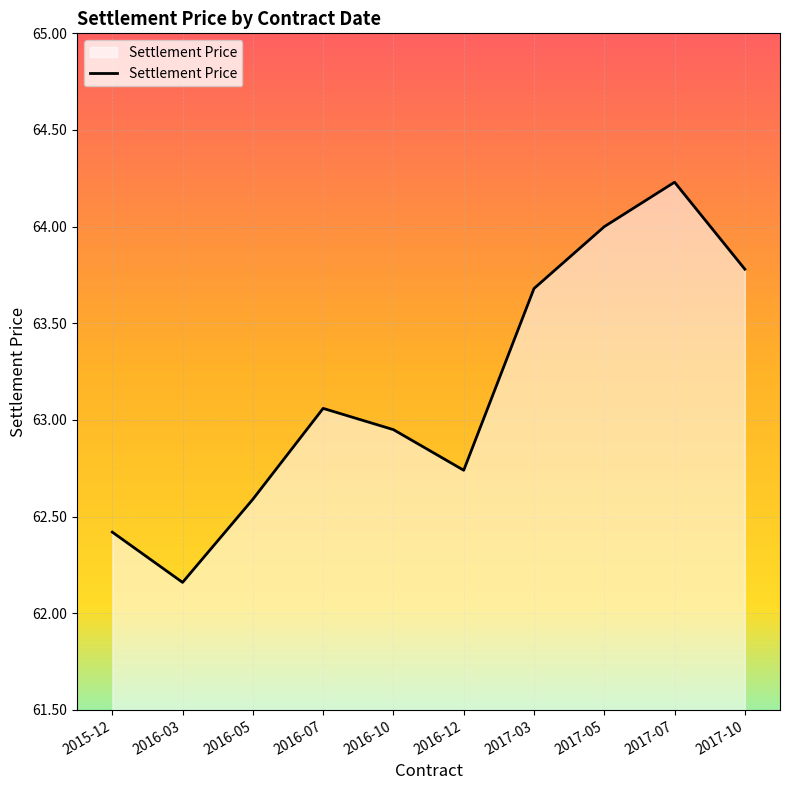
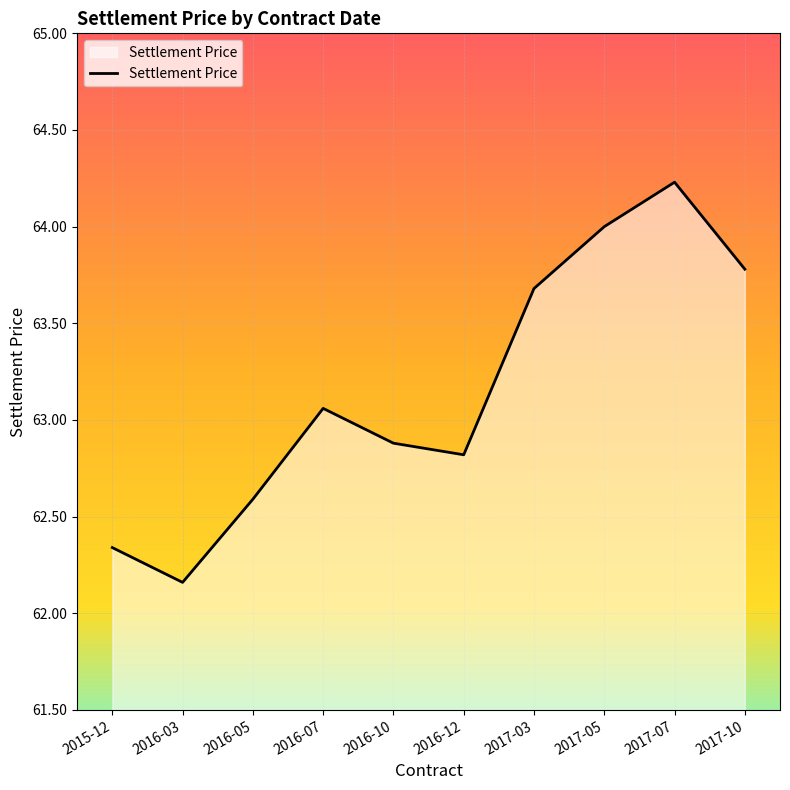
2015-12: 62.42 -> 62.34
2016-10: 62.95 -> 62.88
2016-12: 62.74 -> 62.82
